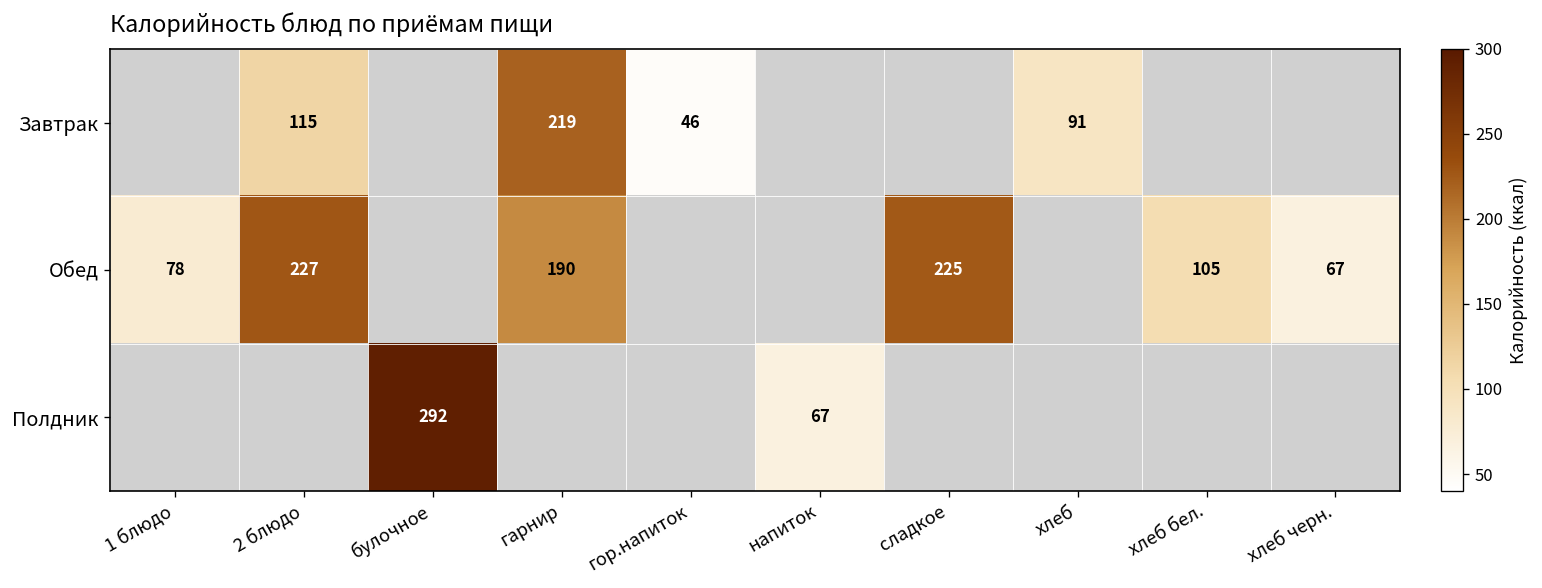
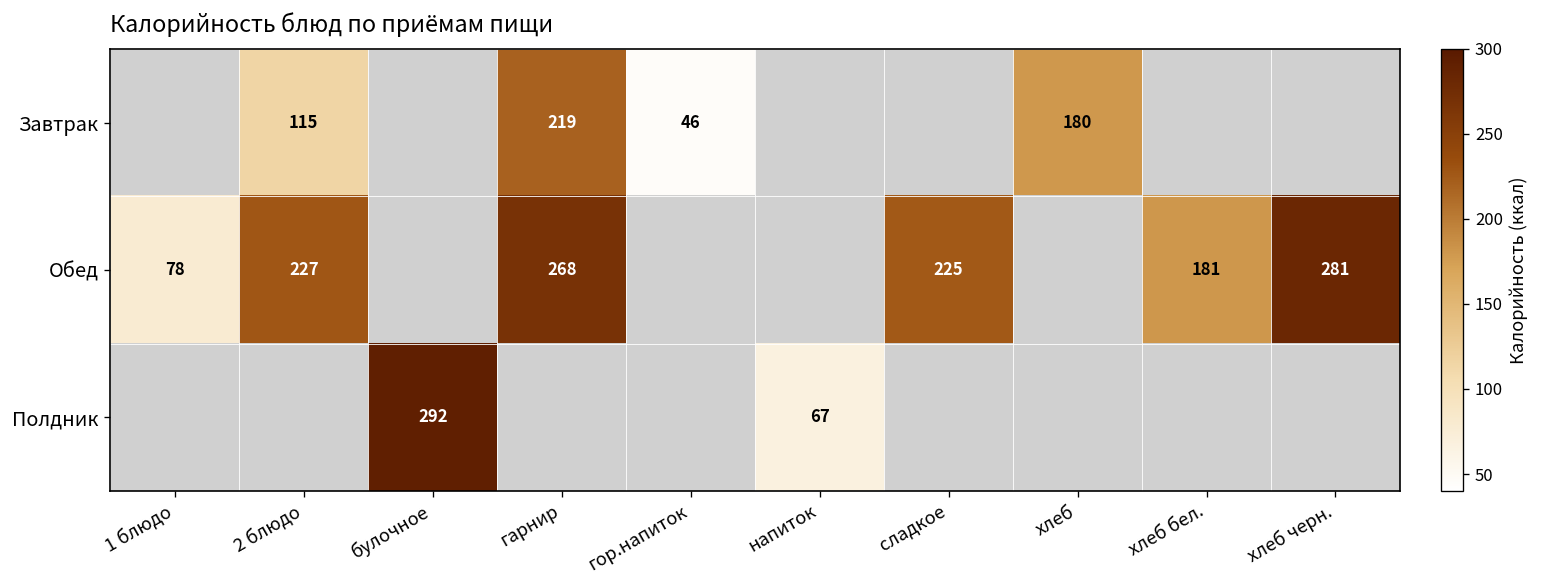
Завтрак, хлеб: 91 -> 180
Обед, гарнир: 190 -> 268
Обед, хлеб бел.: 105 -> 181
Обед, хлеб черн.: 67 -> 281
